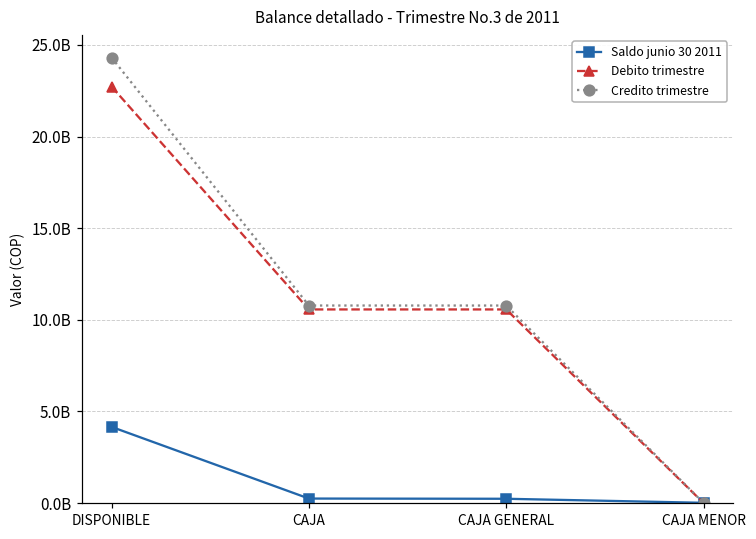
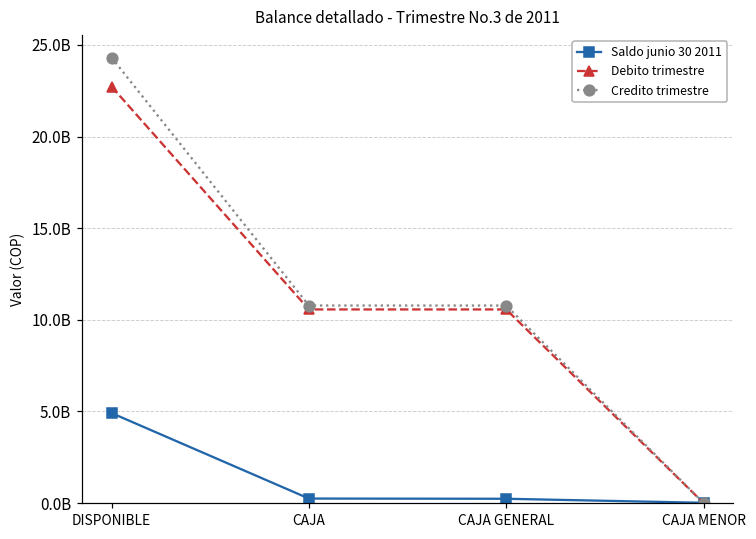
Saldo junio 30 2011, DISPONIBLE: 4200000000 -> 4900000000
